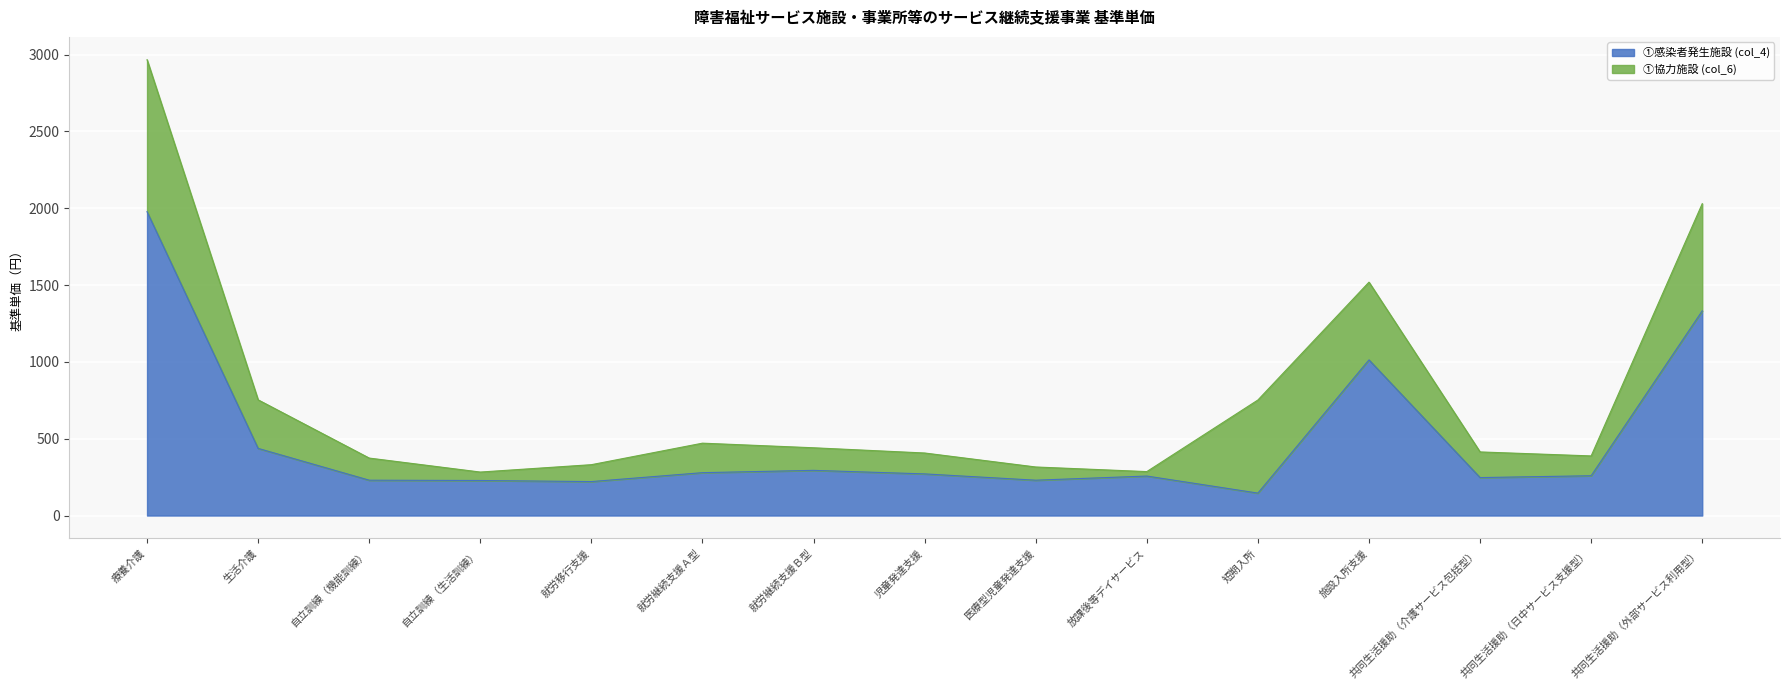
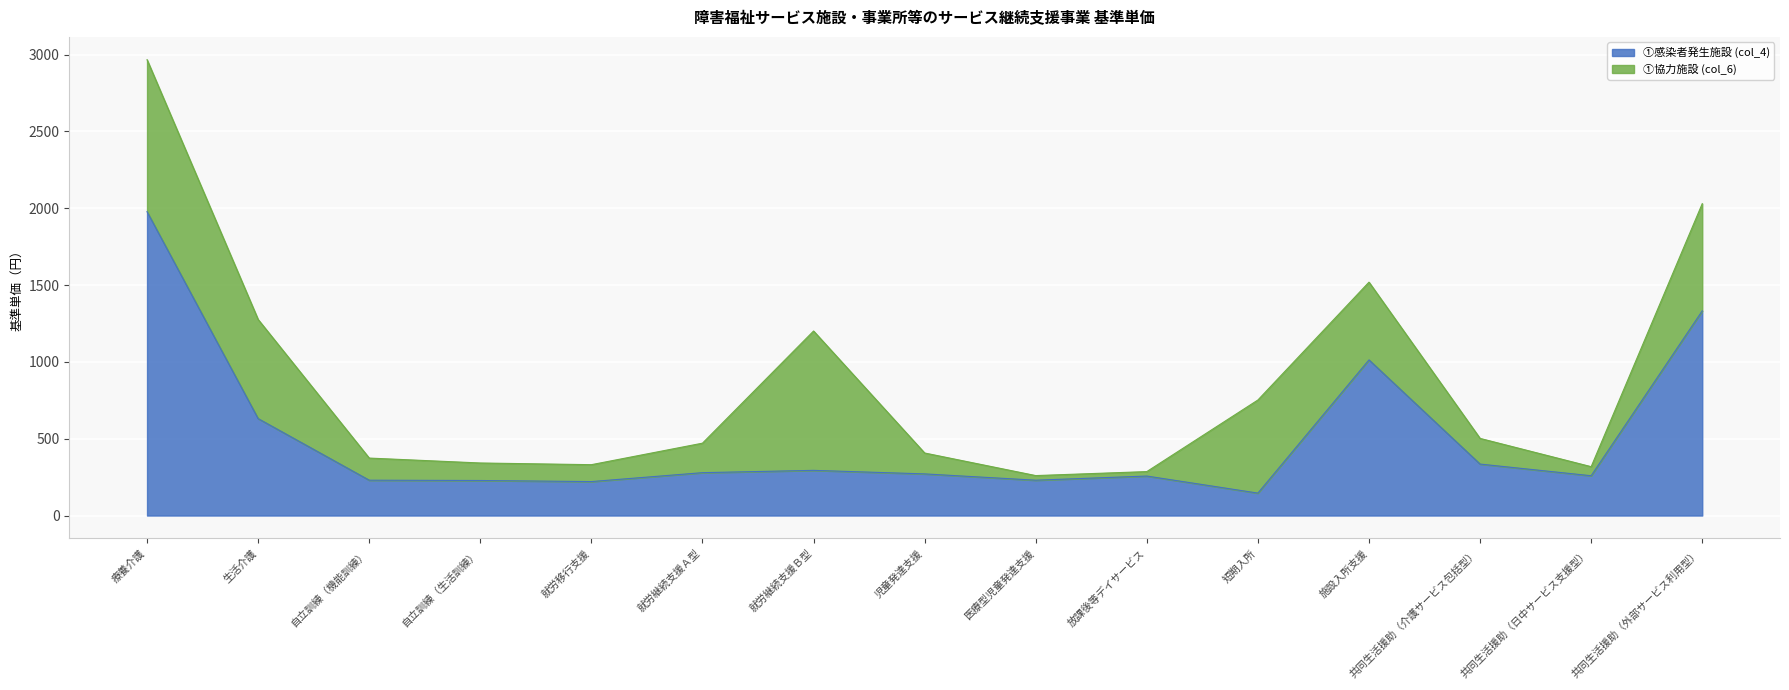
①感染者発生施設 (col_4), 生活介護: 440 -> 630
①協力施設 (col_6), 生活介護: 320 -> 650
①協力施設 (col_6), 自立訓練（生活訓練）: 60 -> 110
①協力施設 (col_6), 就労継続支援Ｂ型: 150 -> 910
①協力施設 (col_6), 医療型児童発達支援: 90 -> 30
①感染者発生施設 (col_4), 共同生活援助（介護サービス包括型）: 250 -> 340
①協力施設 (col_6), 共同生活援助（日中サービス支援型）: 130 -> 60
